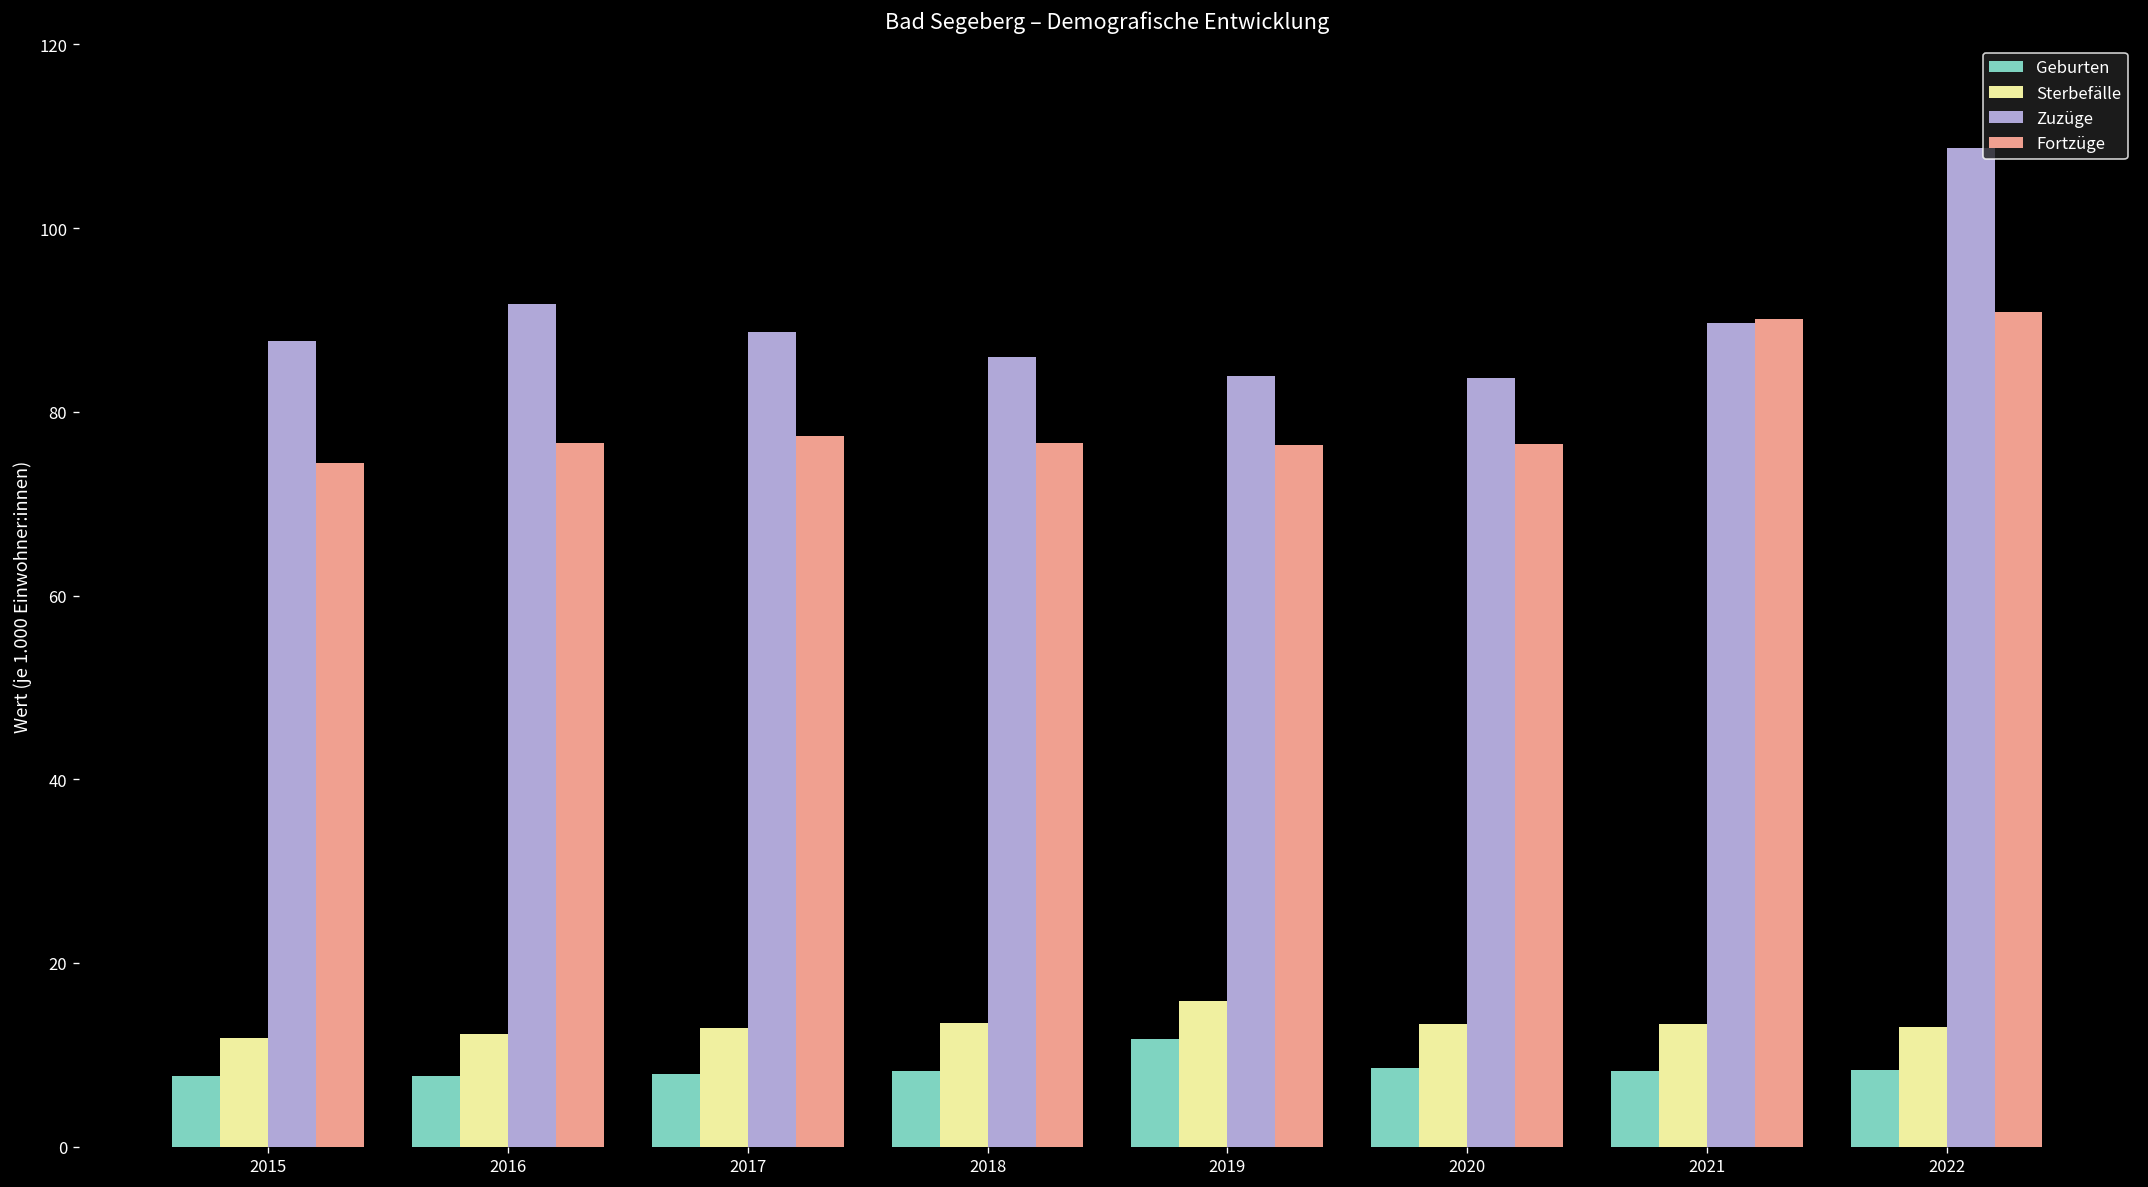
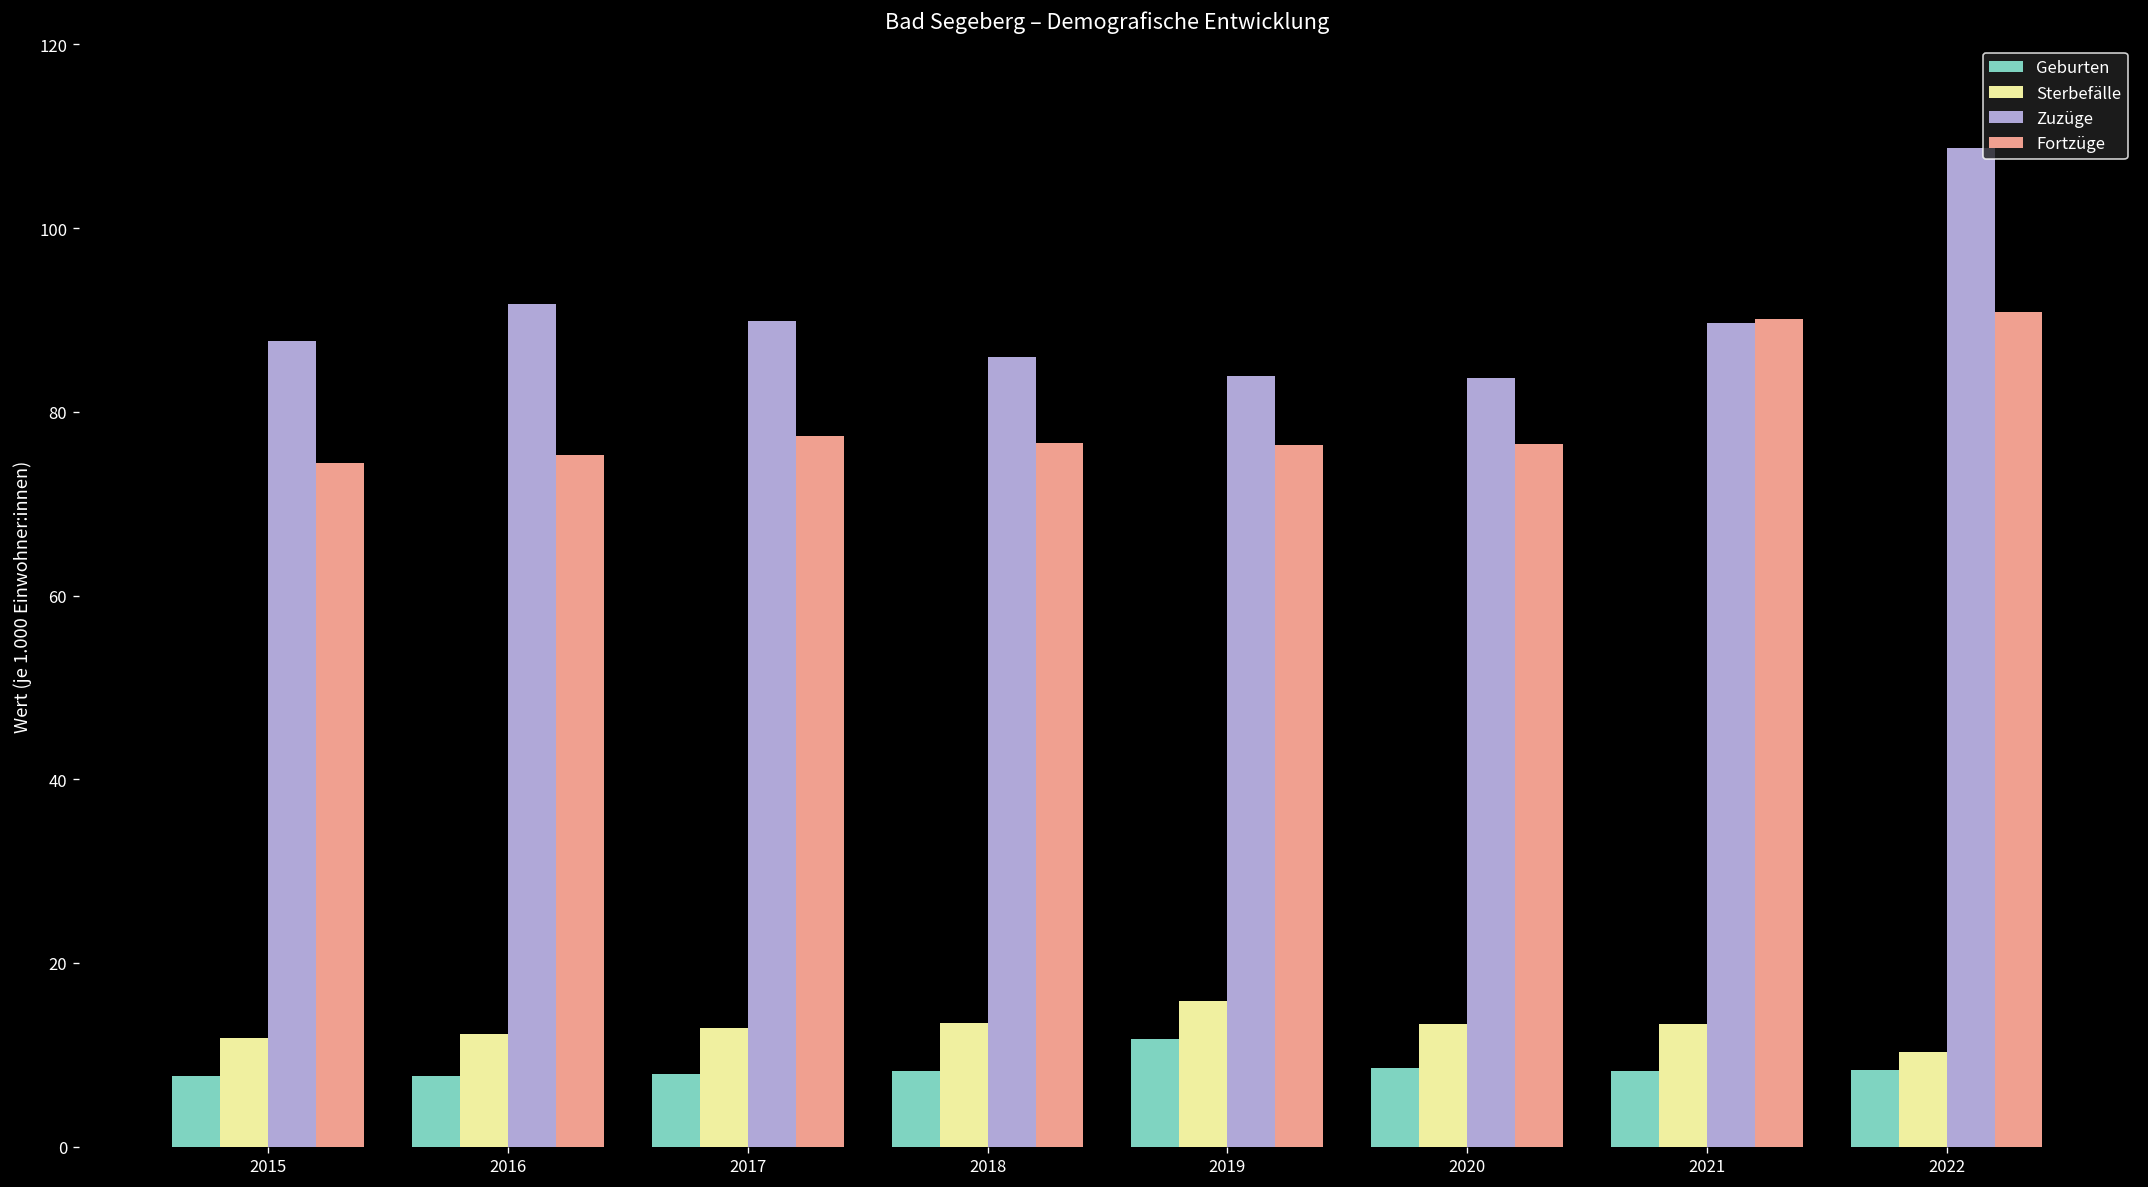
Fortzüge, 2016: 77 -> 75
Zuzüge, 2017: 89 -> 90
Sterbefälle, 2022: 13 -> 10
